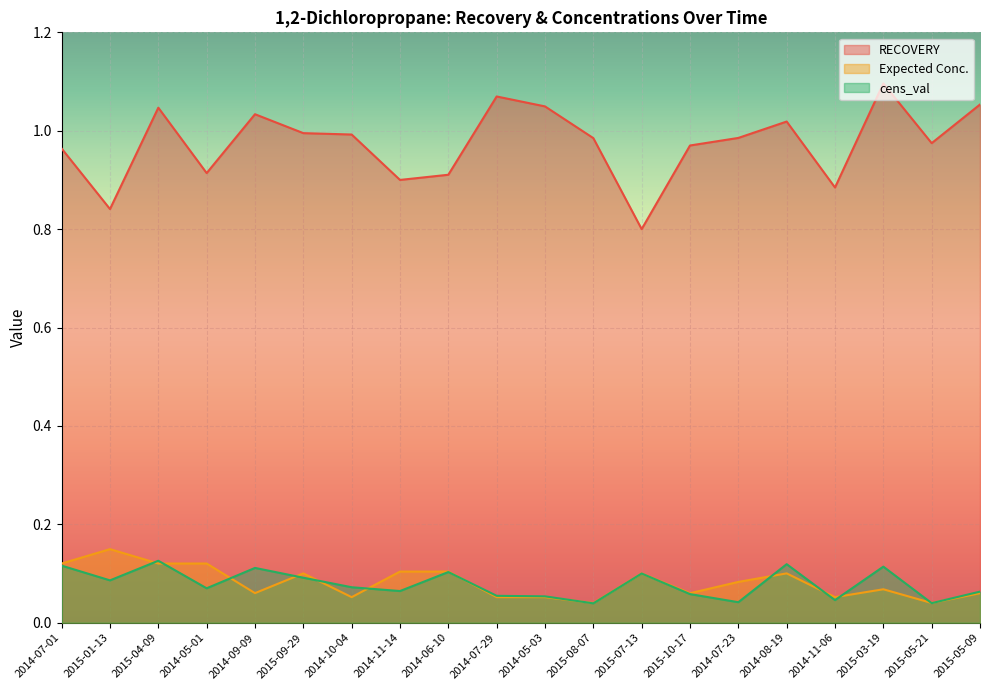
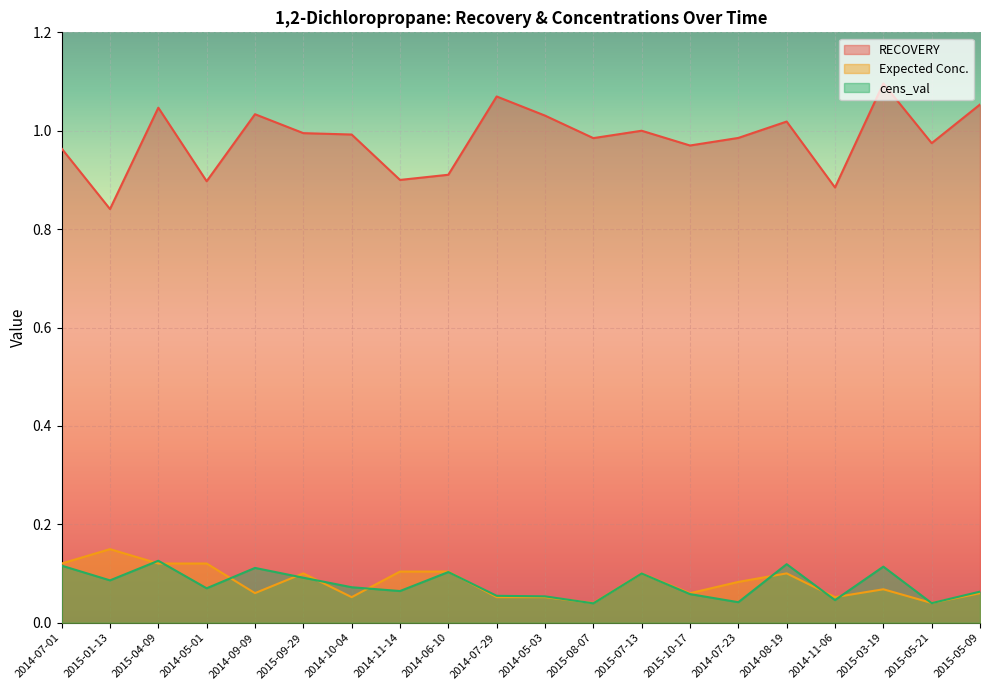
RECOVERY, 2014-05-01: 0.91 -> 0.90
RECOVERY, 2014-05-03: 1.05 -> 1.03
RECOVERY, 2015-07-13: 0.8 -> 1.0
